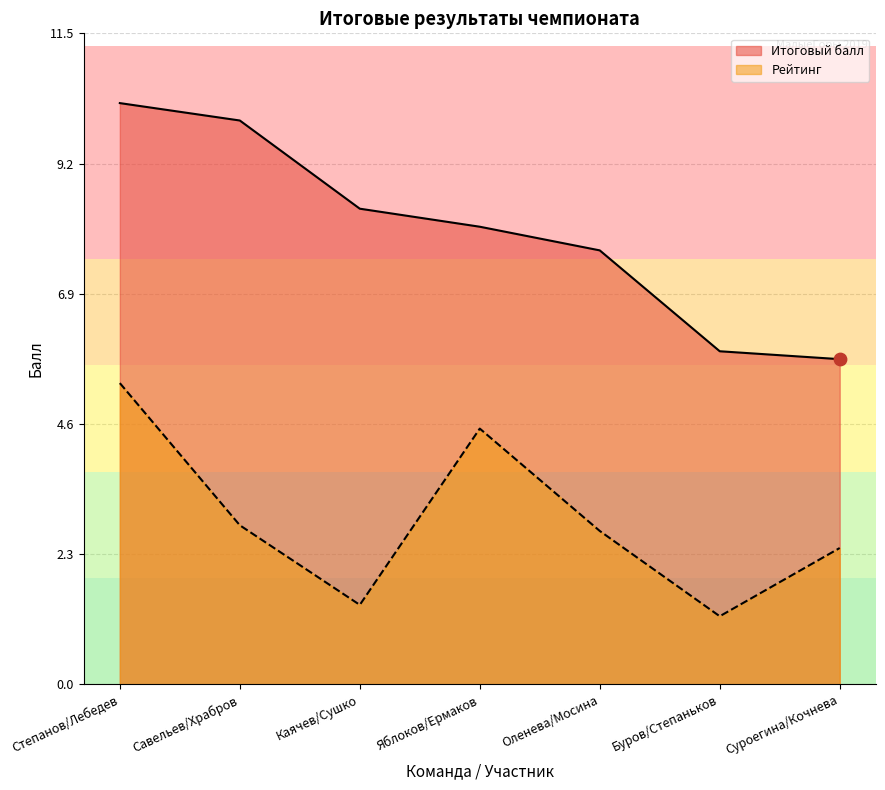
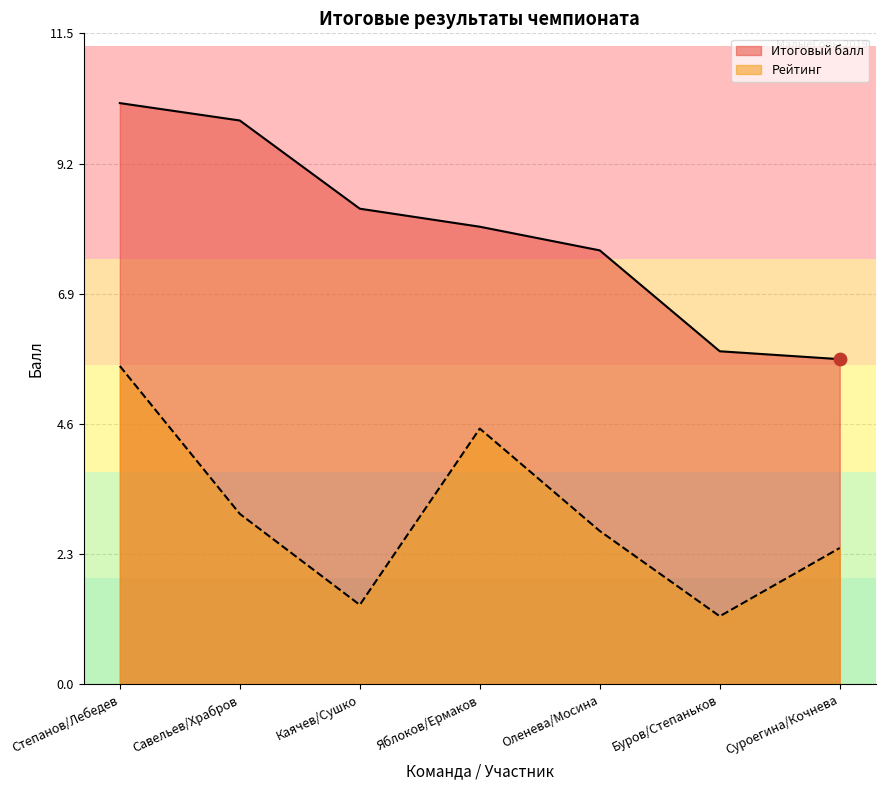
Рейтинг, Степанов/Лебедев: 5.3 -> 5.6
Рейтинг, Савельев/Храбров: 2.8 -> 3.0
